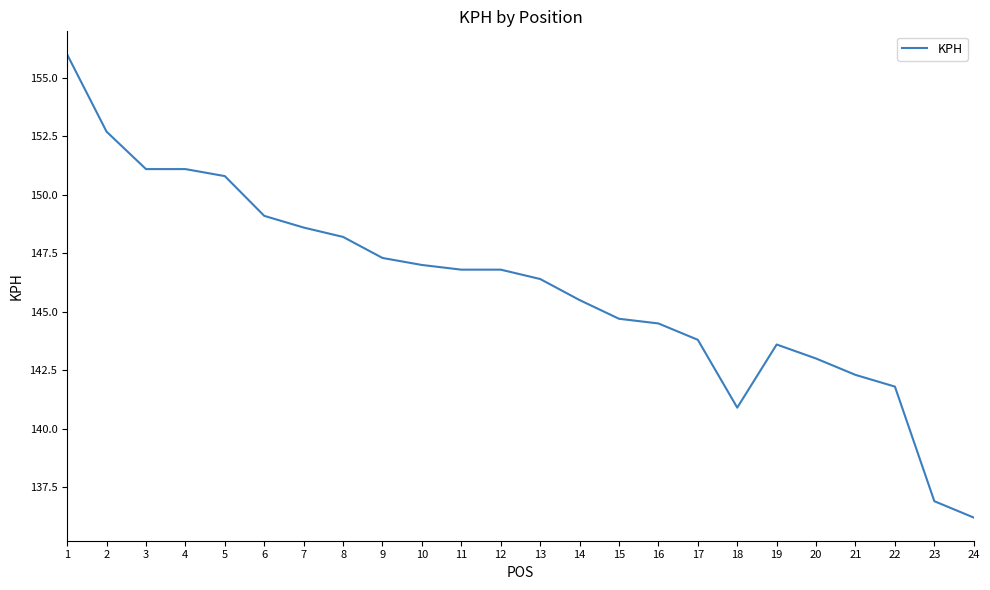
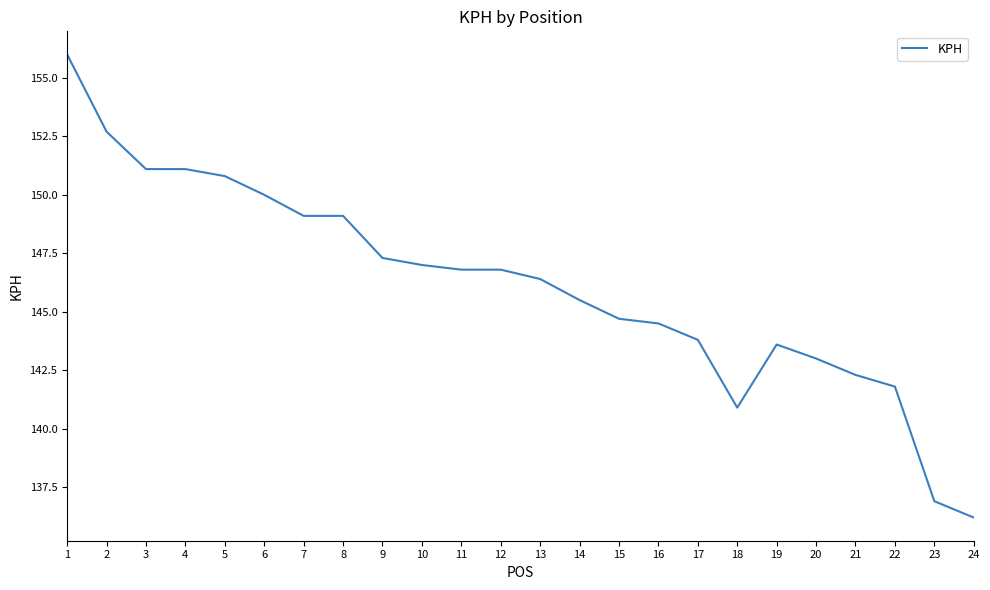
6: 149.1 -> 150.0
7: 148.6 -> 149.1
8: 148.2 -> 149.1
